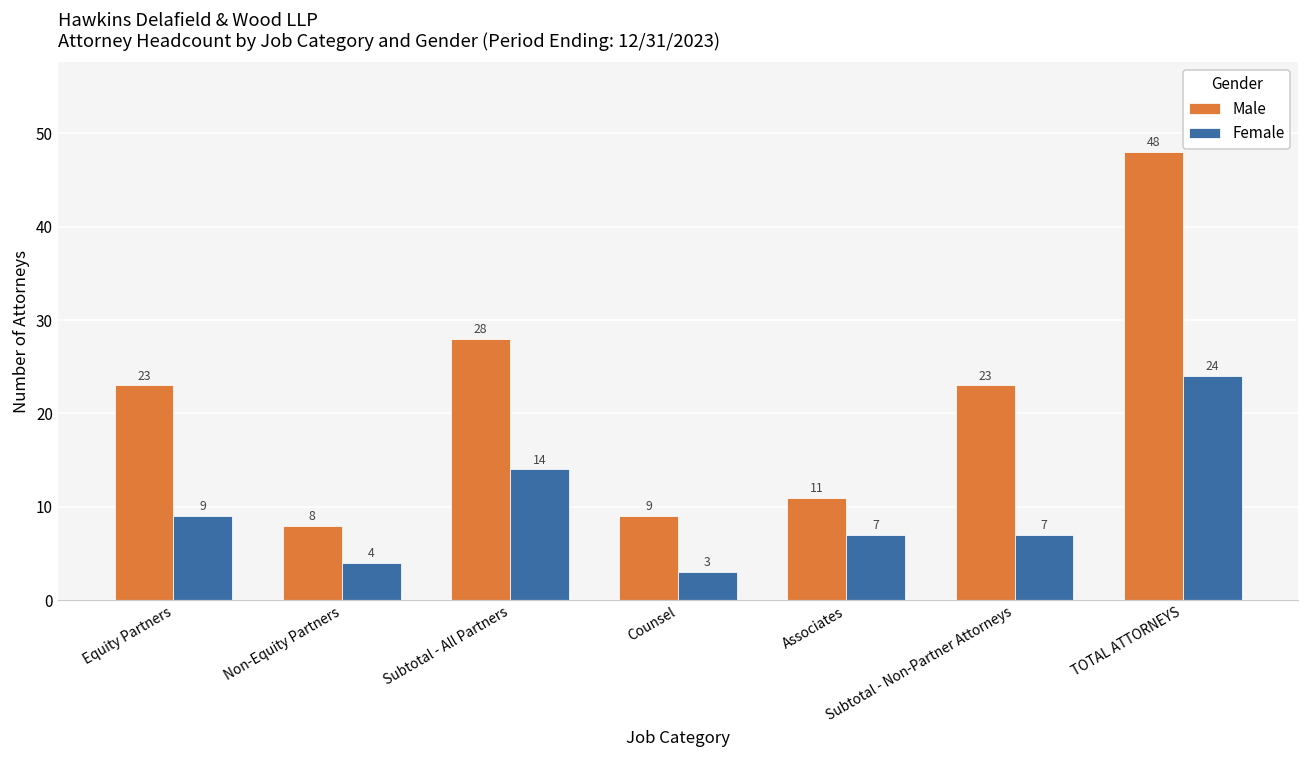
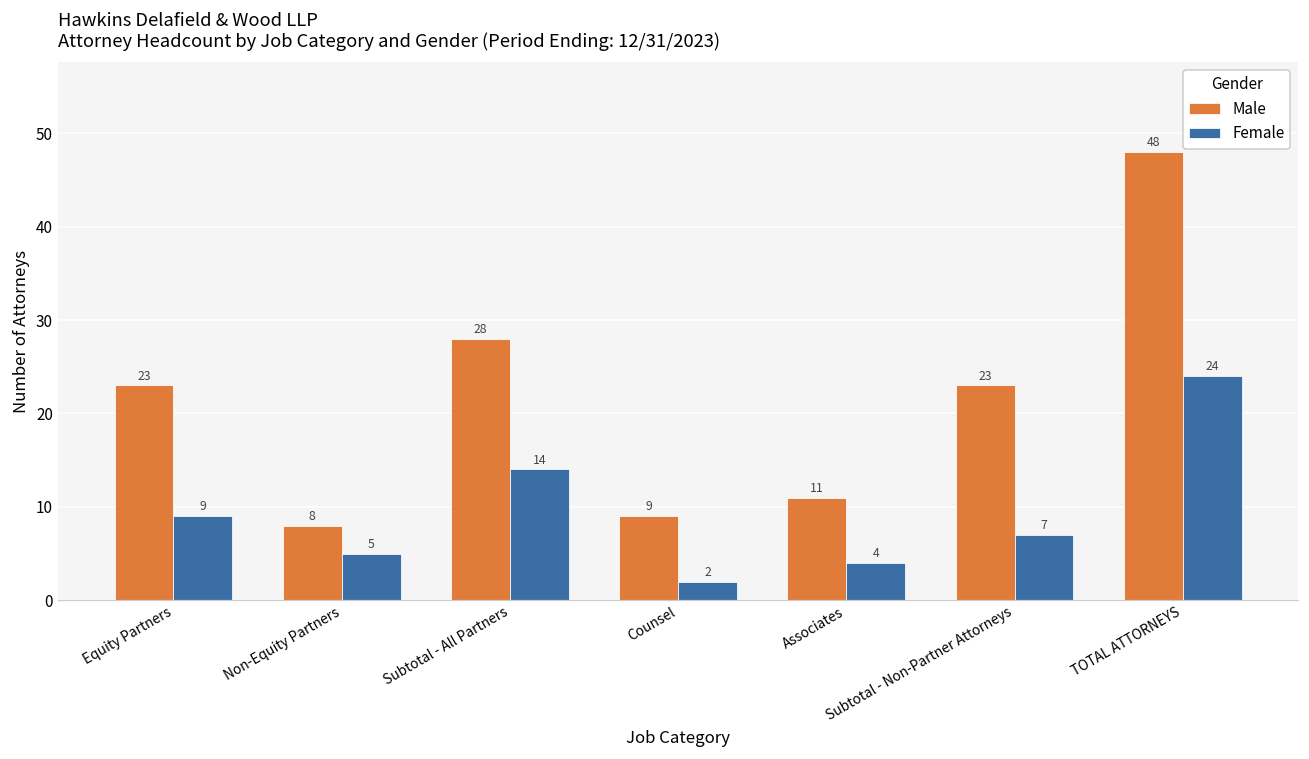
Female, Non-Equity Partners: 4 -> 5
Female, Counsel: 3 -> 2
Female, Associates: 7 -> 4
